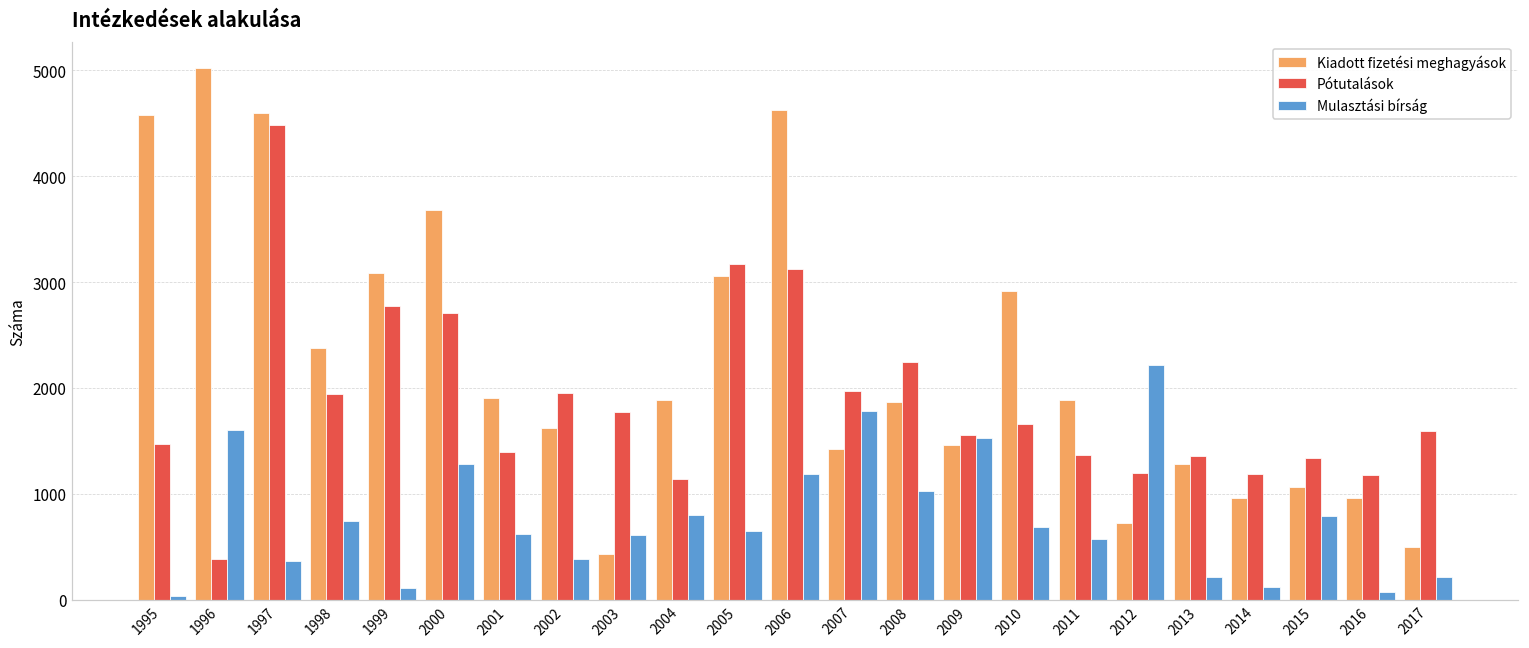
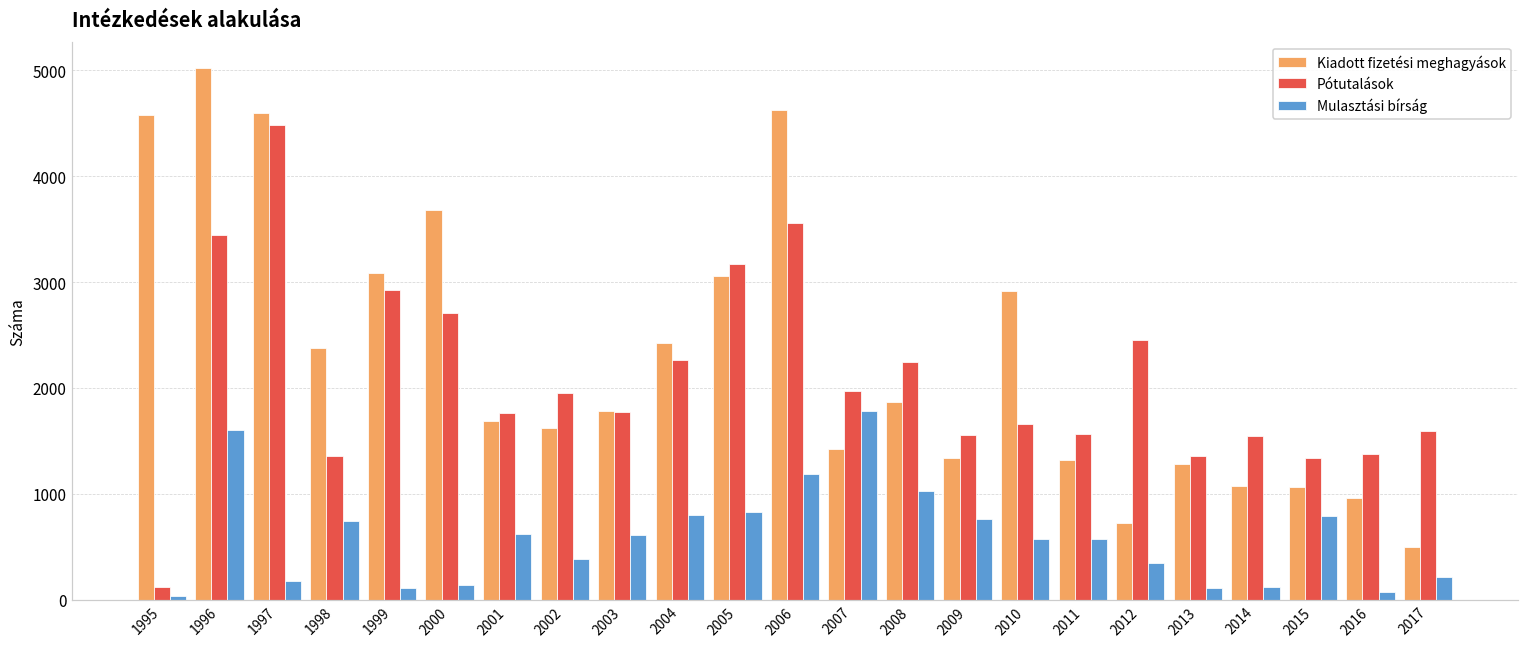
Pótutalások, 1995: 1500 -> 100
Pótutalások, 1996: 400 -> 3400
Mulasztási bírság, 1997: 400 -> 200
Pótutalások, 1998: 1900 -> 1400
Pótutalások, 1999: 2800 -> 2900
Mulasztási bírság, 2000: 1300 -> 100
Kiadott fizetési meghagyások, 2001: 1900 -> 1700
Pótutalások, 2001: 1400 -> 1800
Kiadott fizetési meghagyások, 2003: 400 -> 1800
Kiadott fizetési meghagyások, 2004: 1900 -> 2400
Pótutalások, 2004: 1100 -> 2300
Mulasztási bírság, 2005: 600 -> 800
Pótutalások, 2006: 3100 -> 3600
Kiadott fizetési meghagyások, 2009: 1500 -> 1300
Mulasztási bírság, 2009: 1500 -> 800
Mulasztási bírság, 2010: 700 -> 600
Kiadott fizetési meghagyások, 2011: 1900 -> 1300
Pótutalások, 2011: 1400 -> 1600
Pótutalások, 2012: 1200 -> 2500
Mulasztási bírság, 2012: 2200 -> 300
Mulasztási bírság, 2013: 200 -> 100
Kiadott fizetési meghagyások, 2014: 1000 -> 1100
Pótutalások, 2014: 1200 -> 1500
Pótutalások, 2016: 1200 -> 1400
